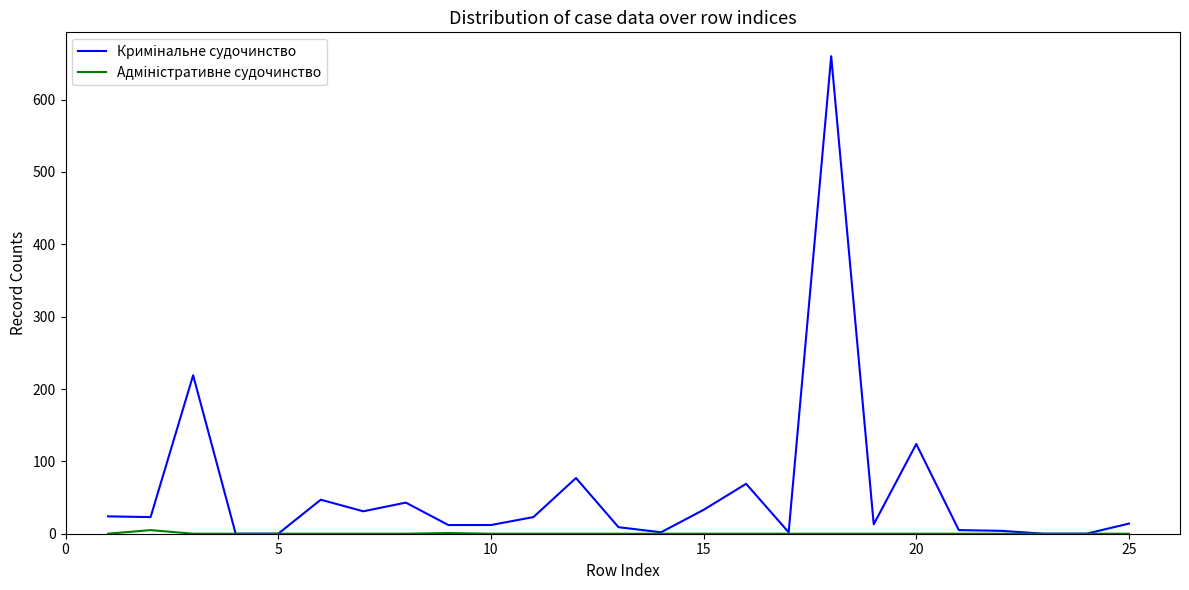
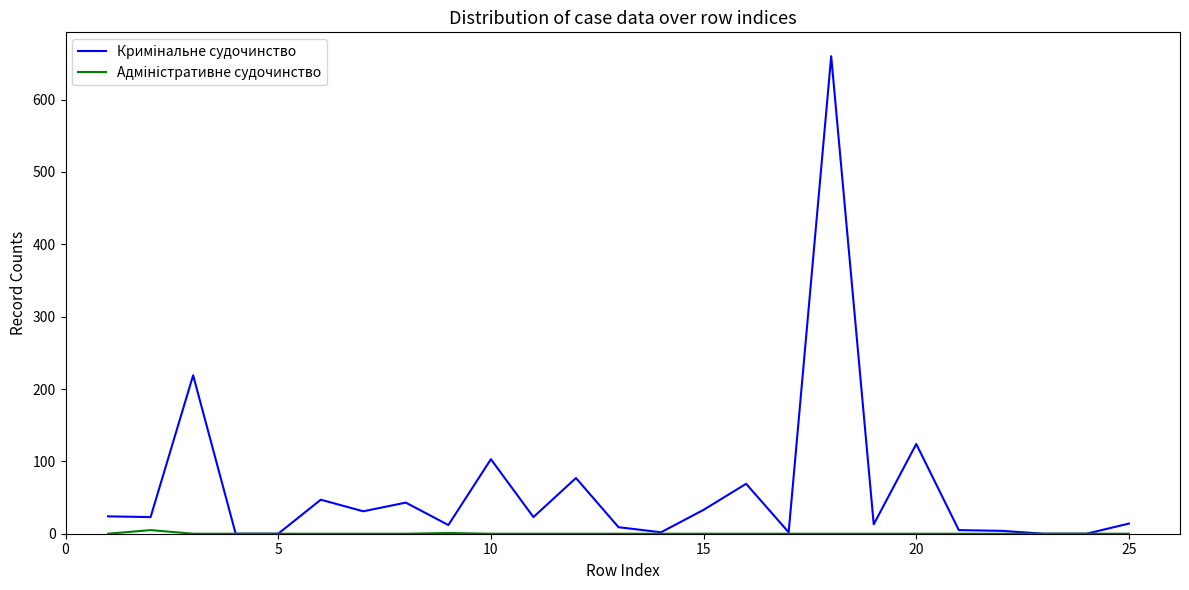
Кримінальне судочинство, 10: 10 -> 100
